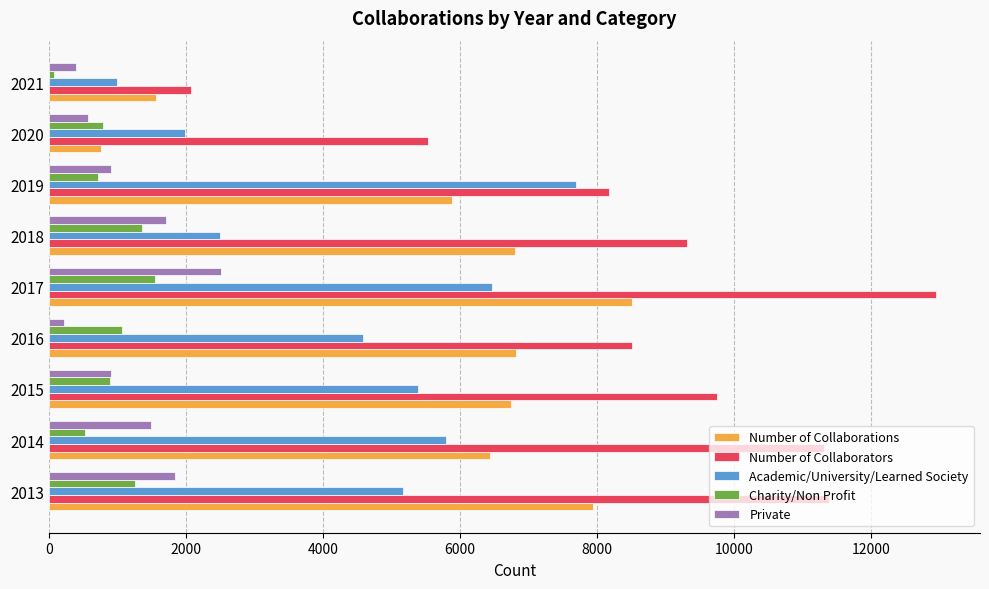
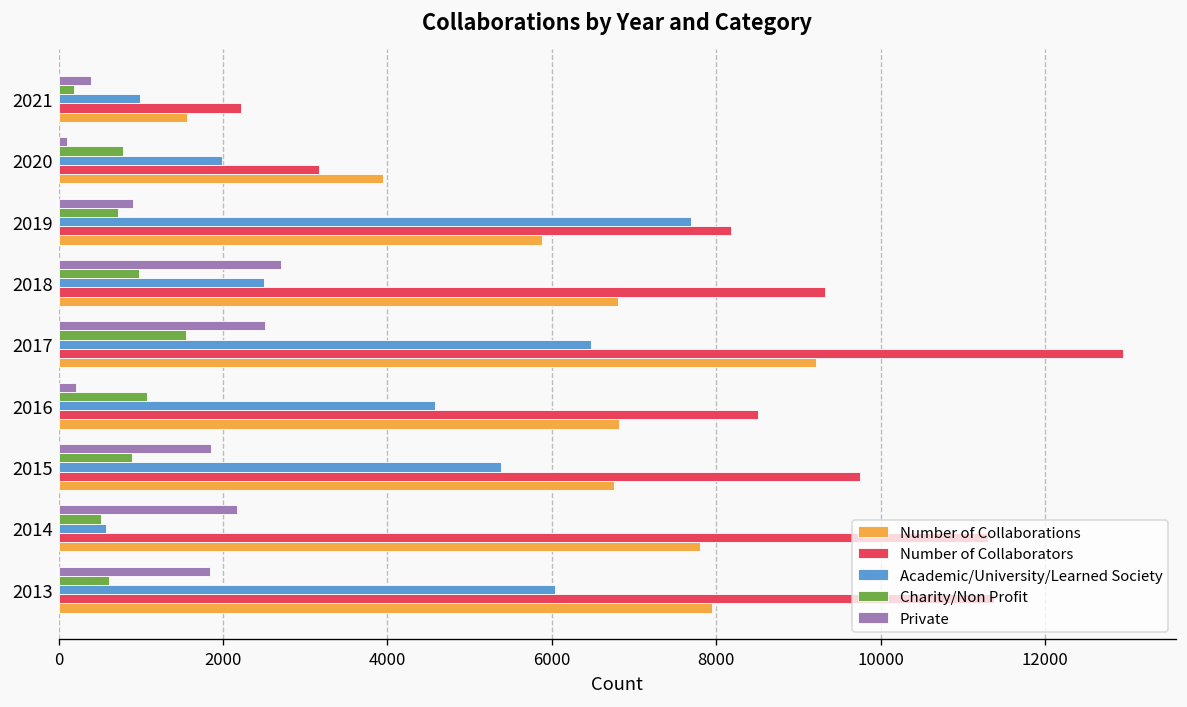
Charity/Non Profit, 2021: 100 -> 200
Number of Collaborators, 2021: 2100 -> 2200
Private, 2020: 600 -> 100
Number of Collaborators, 2020: 5500 -> 3200
Number of Collaborations, 2020: 800 -> 3900
Private, 2018: 1700 -> 2700
Charity/Non Profit, 2018: 1400 -> 1000
Number of Collaborations, 2017: 8500 -> 9200
Private, 2015: 900 -> 1900
Private, 2014: 1500 -> 2200
Academic/University/Learned Society, 2014: 5800 -> 600
Number of Collaborations, 2014: 6400 -> 7800
Charity/Non Profit, 2013: 1300 -> 600
Academic/University/Learned Society, 2013: 5200 -> 6000
